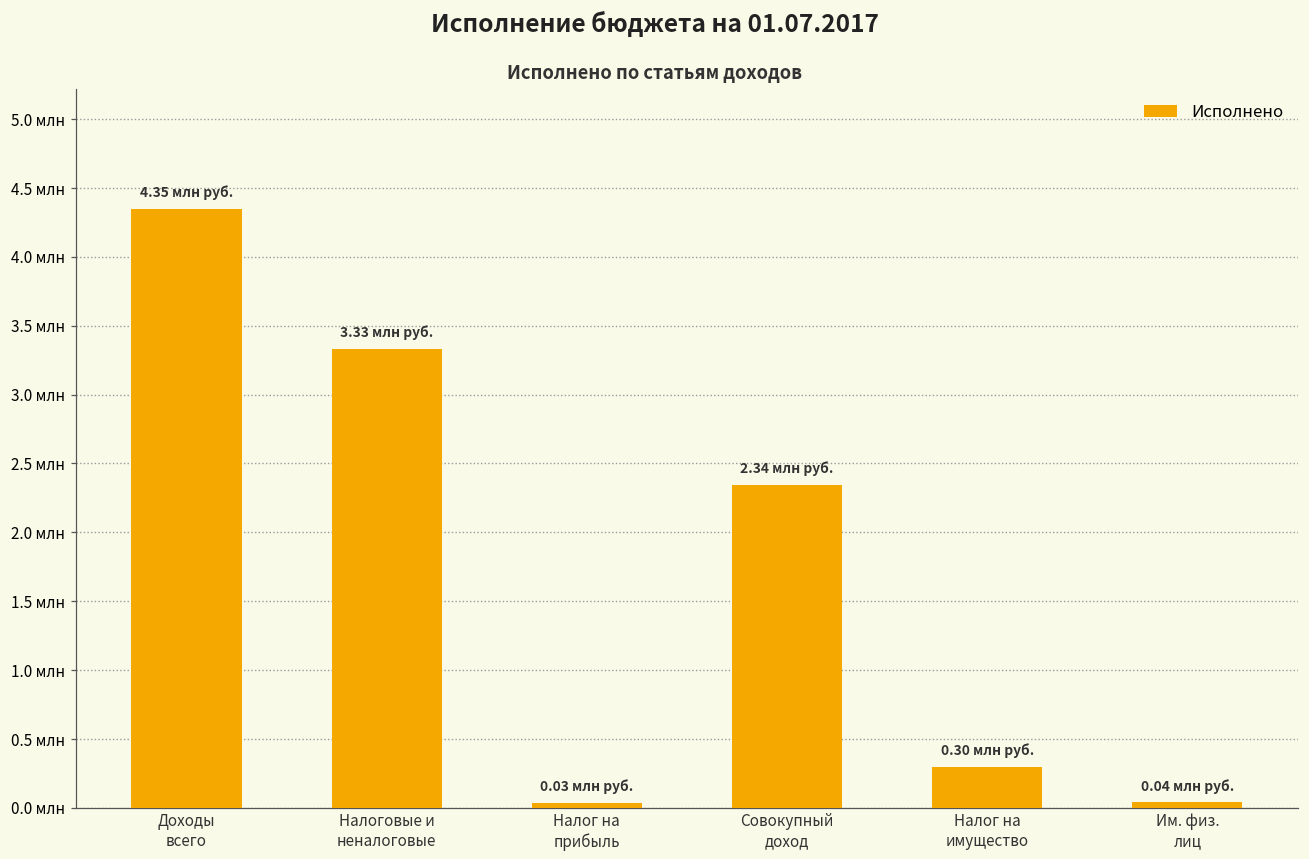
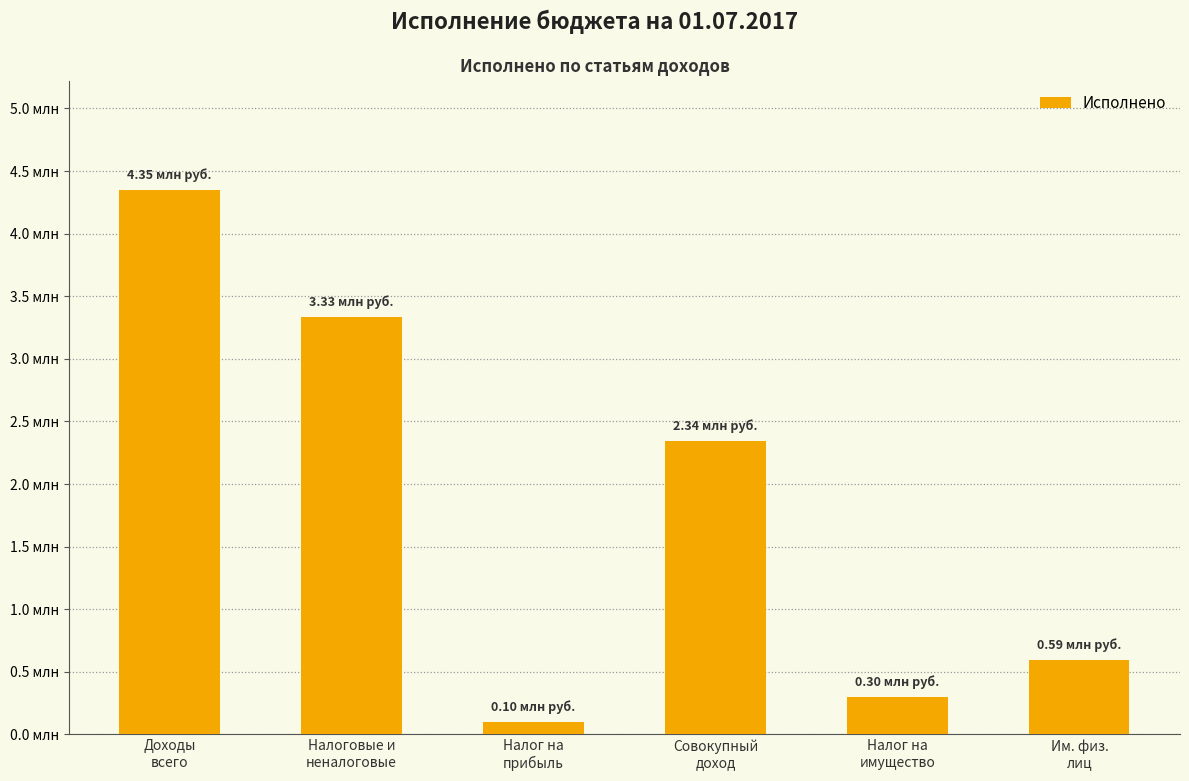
Налог на прибыль: 0.03 -> 0.10
Им. физ. лиц: 0.04 -> 0.59
